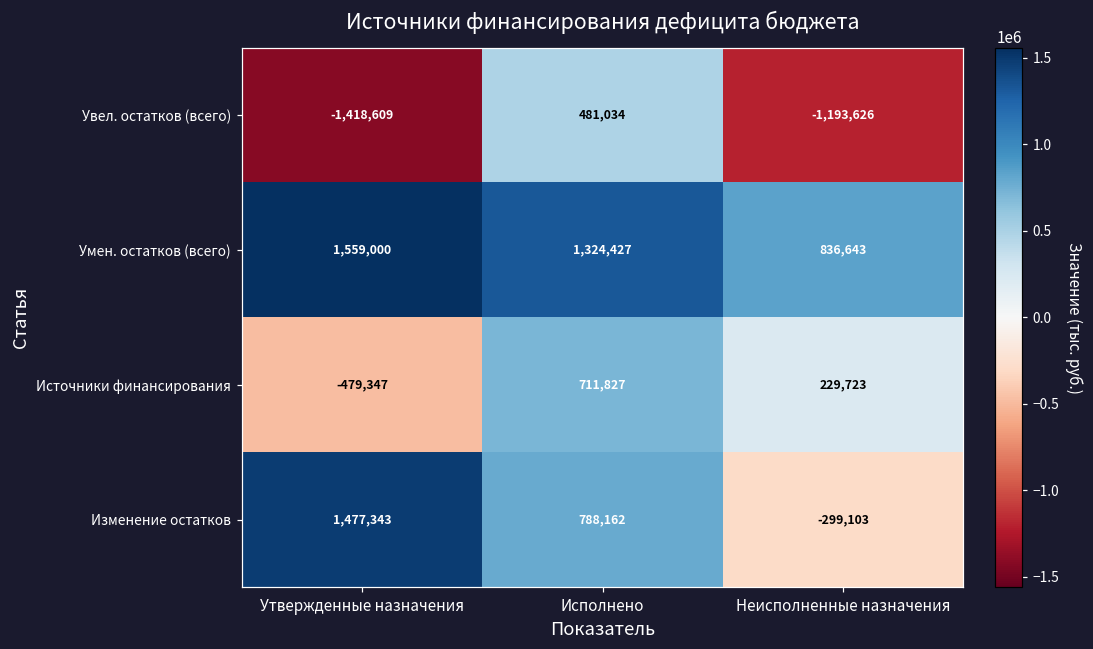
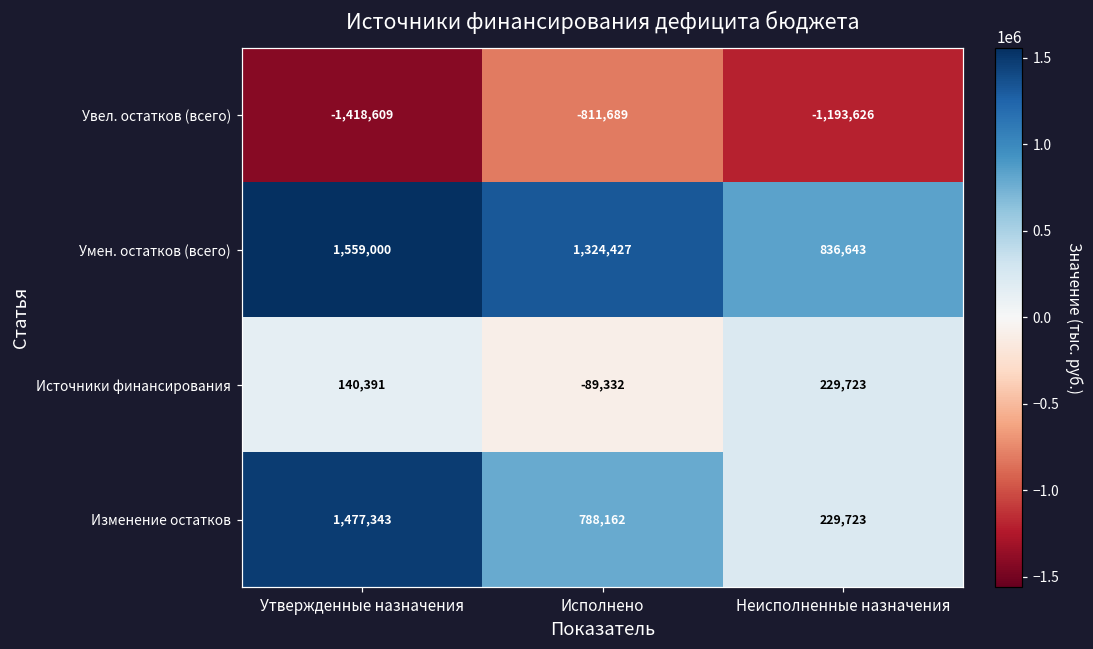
Увел. остатков (всего), Исполнено: 481,034 -> -811,689
Источники финансирования, Утвержденные назначения: -479,347 -> 140,391
Источники финансирования, Исполнено: 711,827 -> -89,332
Изменение остатков, Неисполненные назначения: -299,103 -> 229,723
